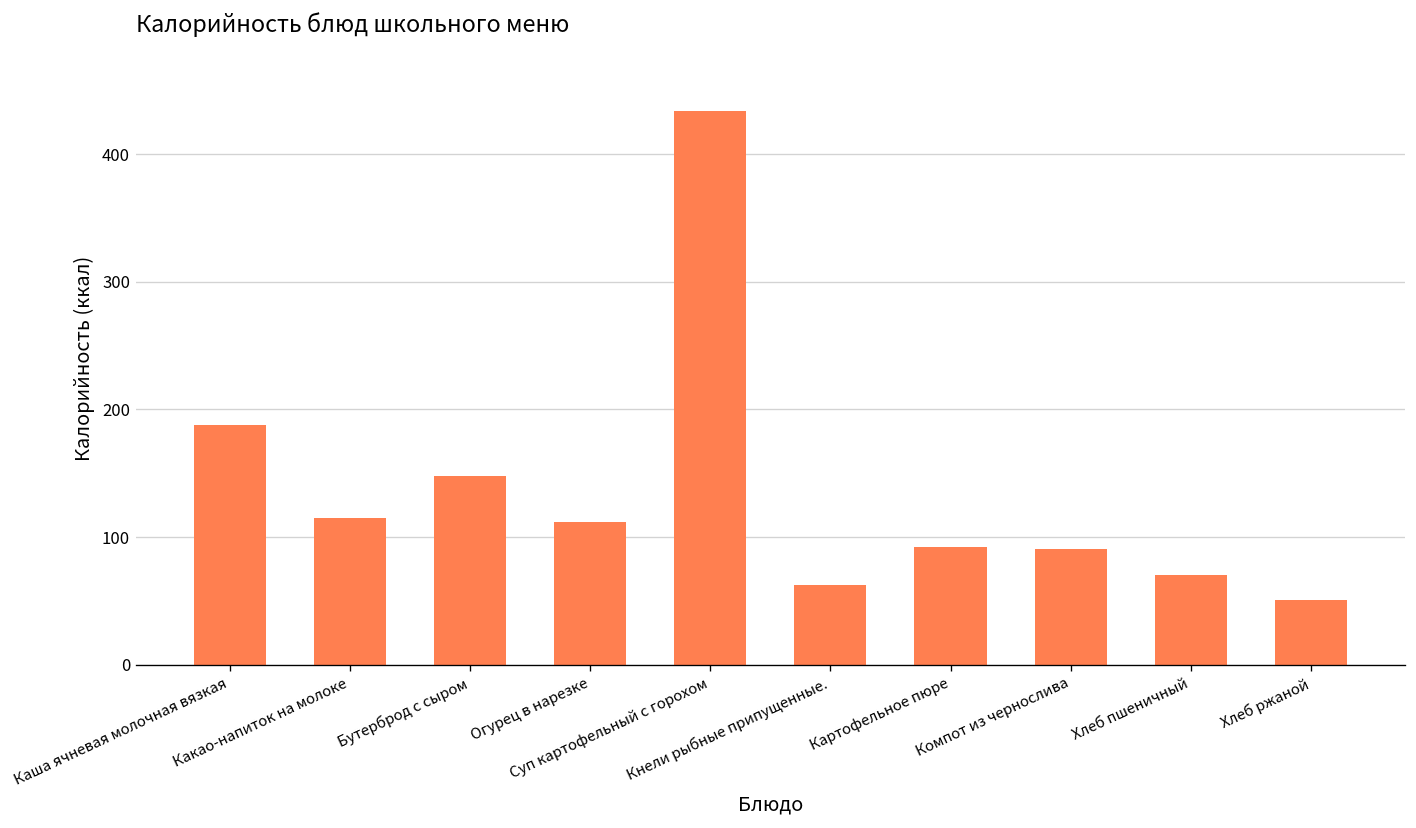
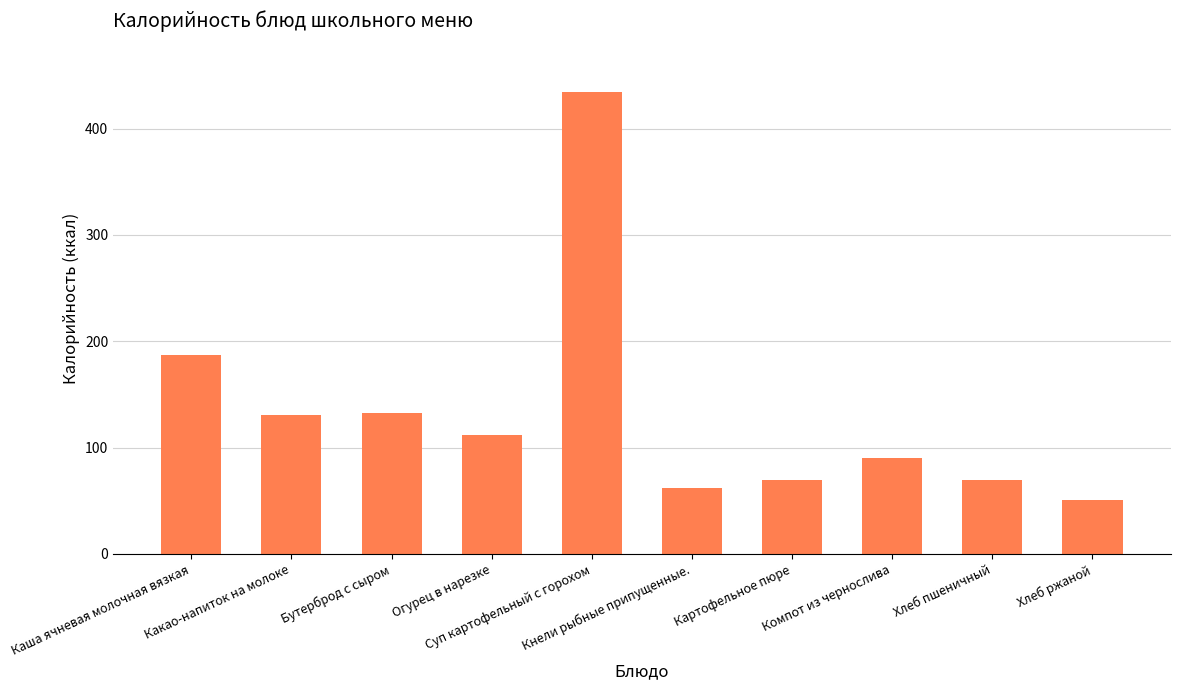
Какао-напиток на молоке: 115 -> 131
Бутерброд с сыром: 148 -> 132
Картофельное пюре: 92 -> 70
